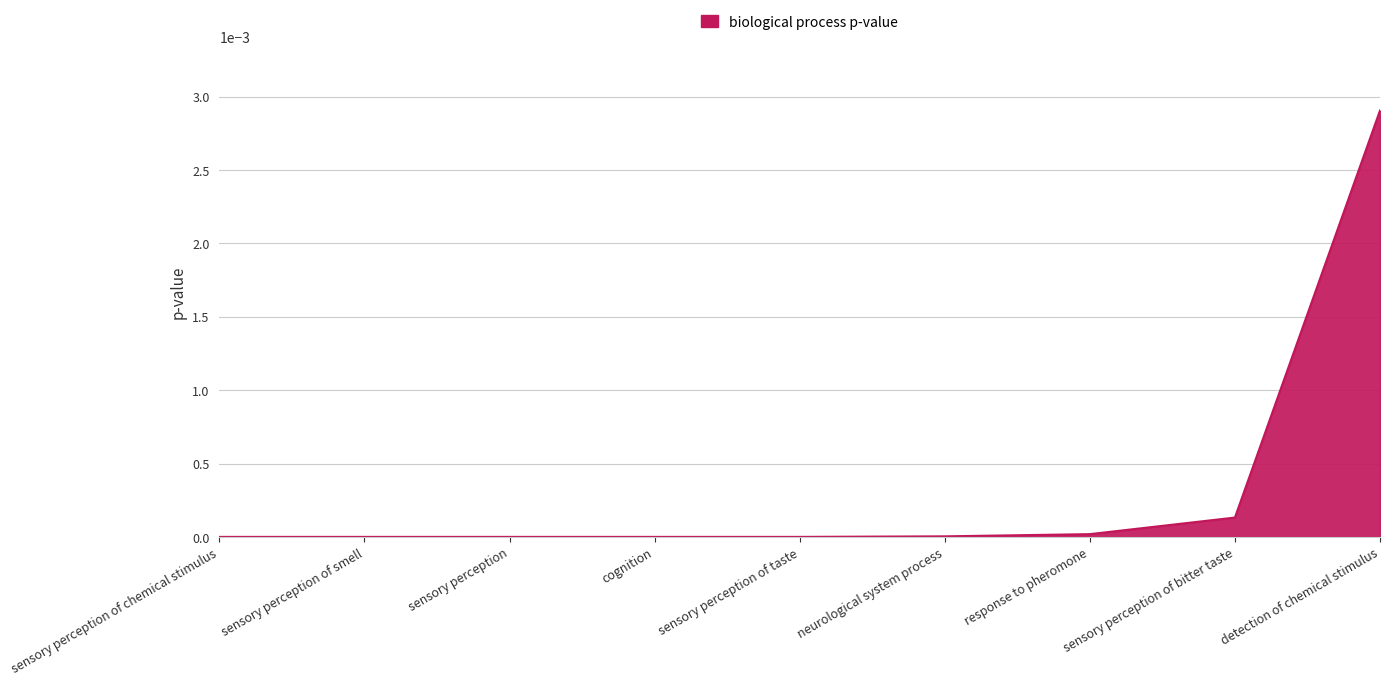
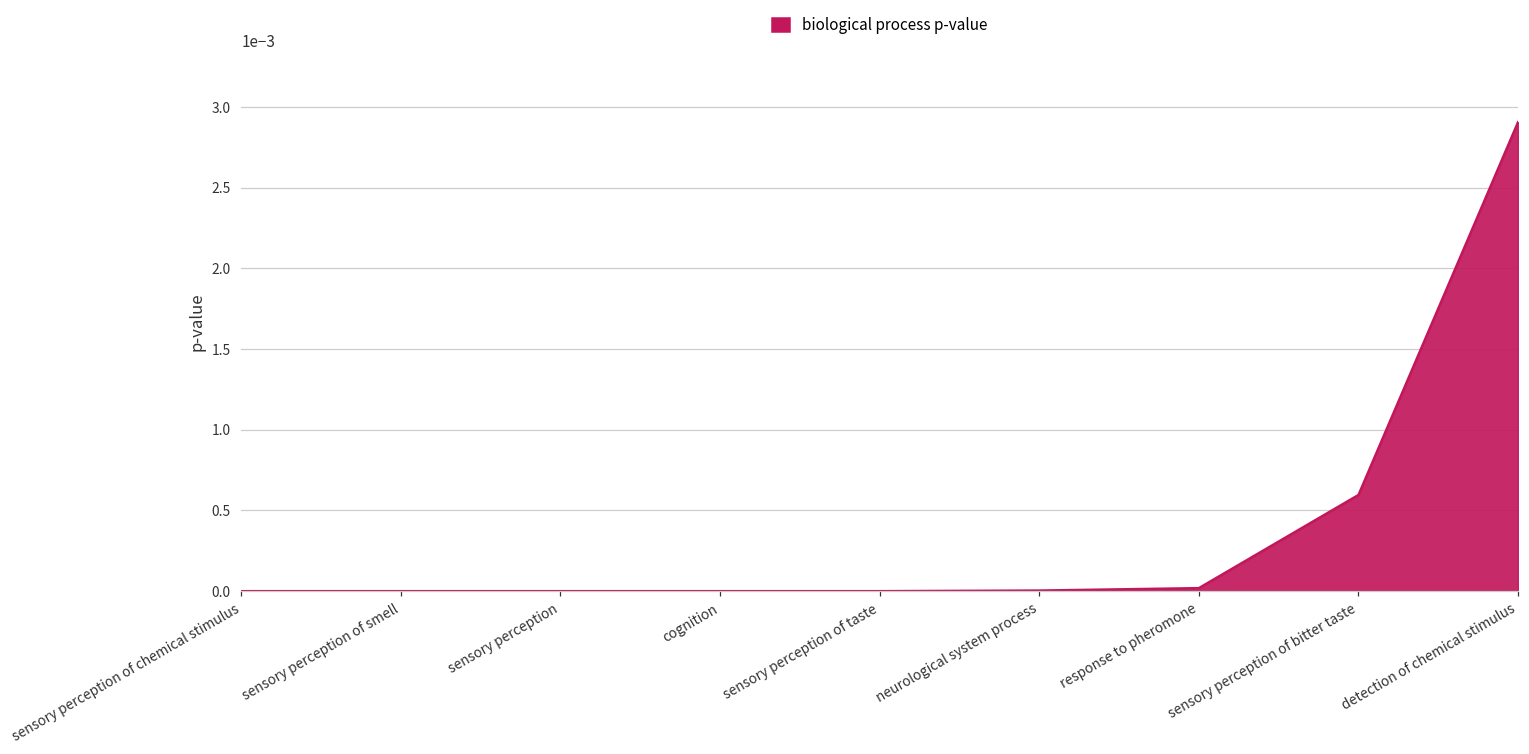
sensory perception of bitter taste: 0.00013 -> 0.00060
